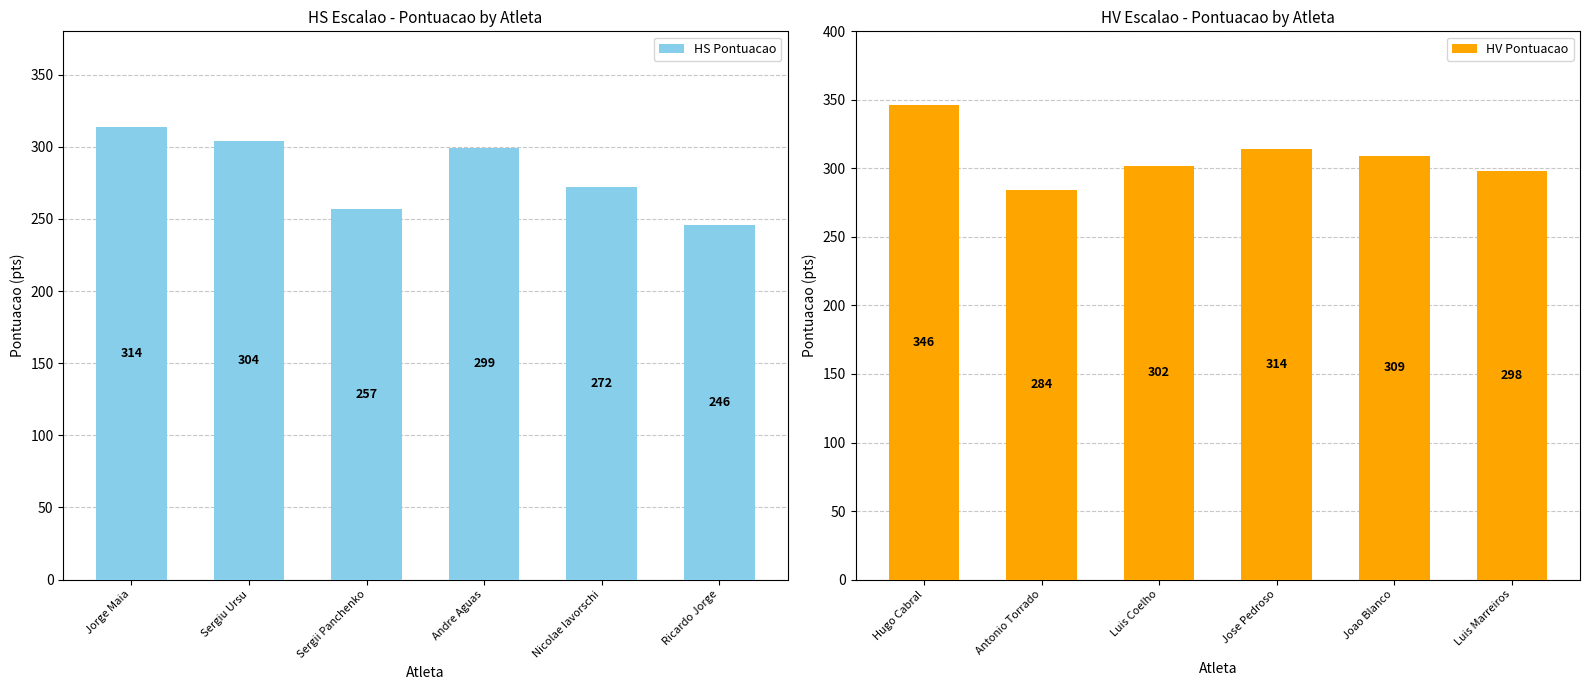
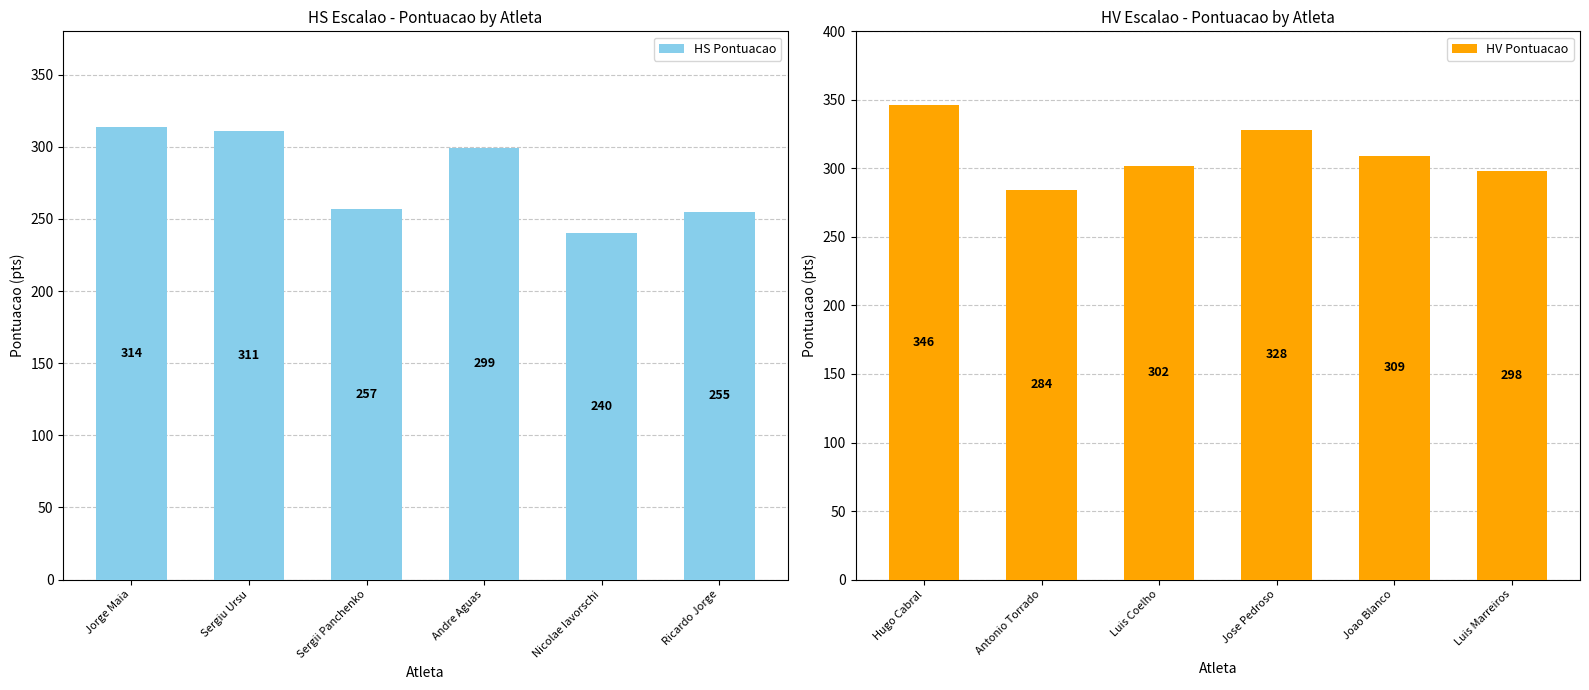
HS Escalao - Pontuacao by Atleta, Sergiu Ursu: 304 -> 311
HS Escalao - Pontuacao by Atleta, Nicolae Iavorschi: 272 -> 240
HS Escalao - Pontuacao by Atleta, Ricardo Jorge: 246 -> 255
HV Escalao - Pontuacao by Atleta, Jose Pedroso: 314 -> 328
